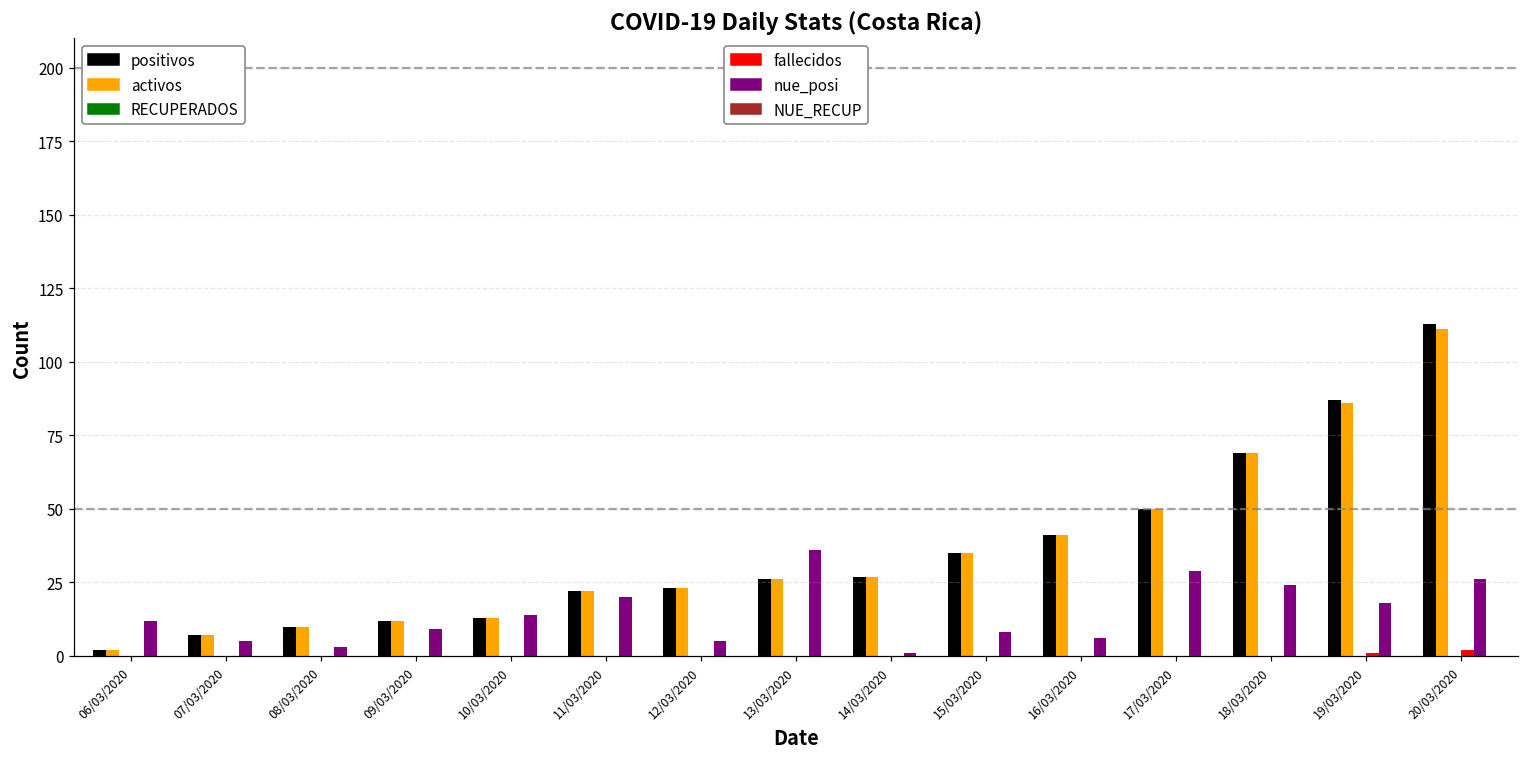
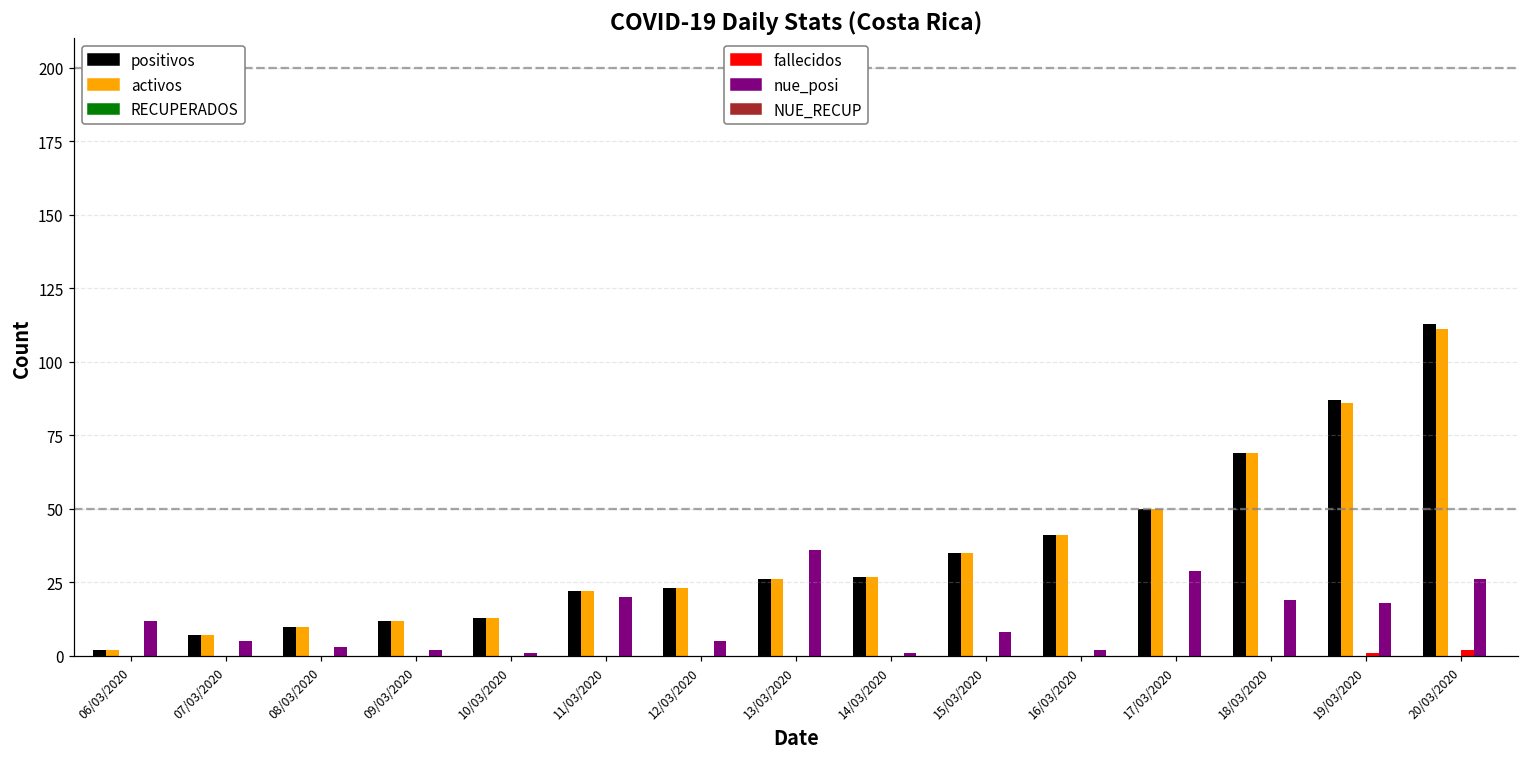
nue_posi, 09/03/2020: 9 -> 2
nue_posi, 10/03/2020: 14 -> 1
nue_posi, 16/03/2020: 6 -> 2
nue_posi, 18/03/2020: 24 -> 19
